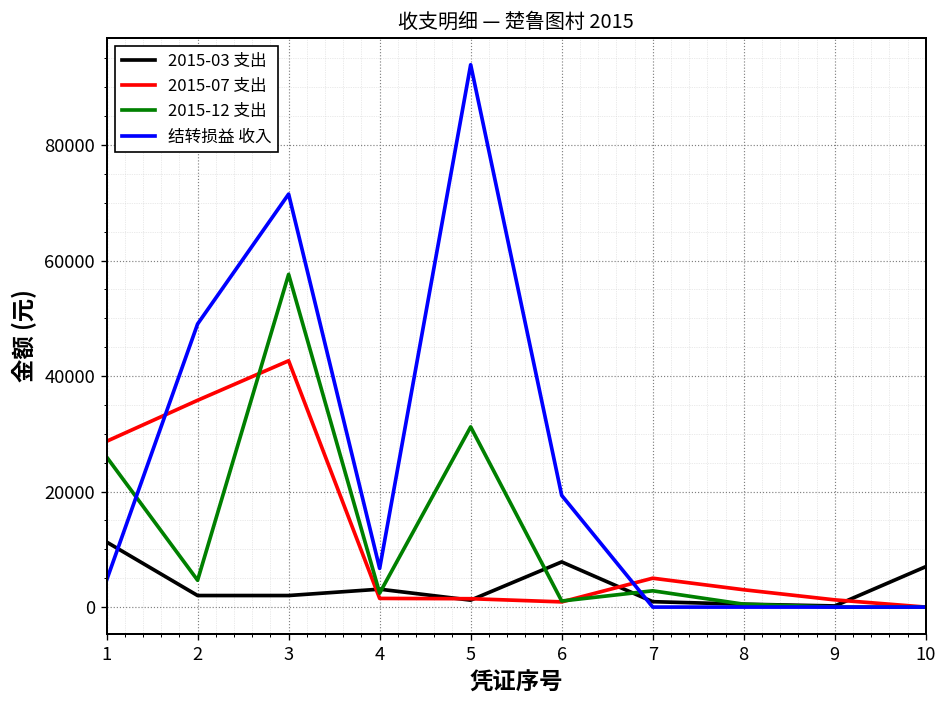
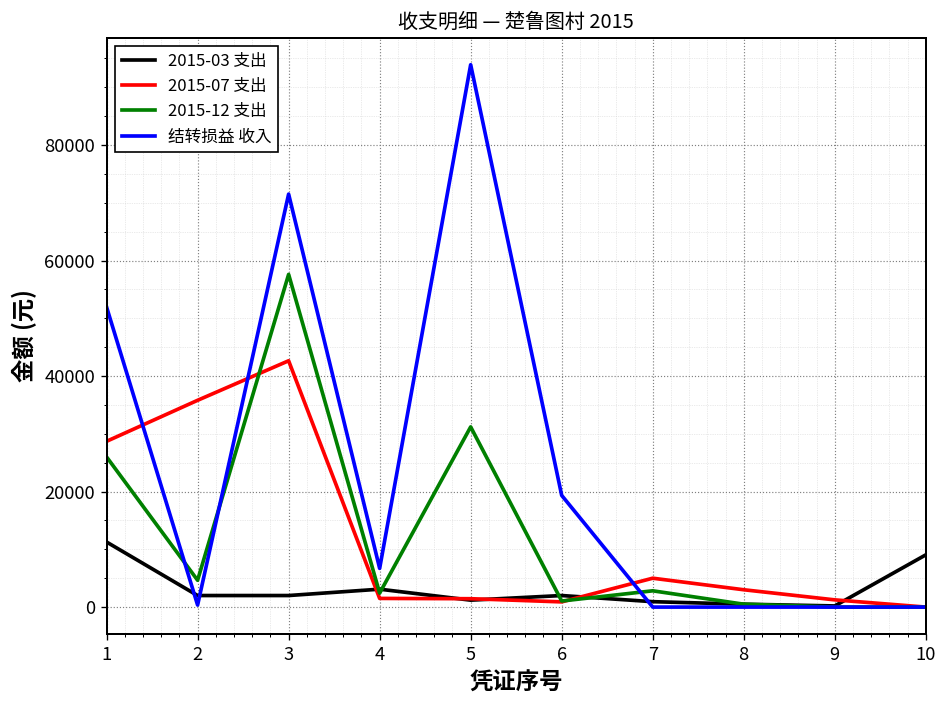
结转损益 收入, 1: 5000 -> 52000
结转损益 收入, 2: 49000 -> 0
2015-03 支出, 6: 8000 -> 2000
2015-03 支出, 10: 7000 -> 9000
